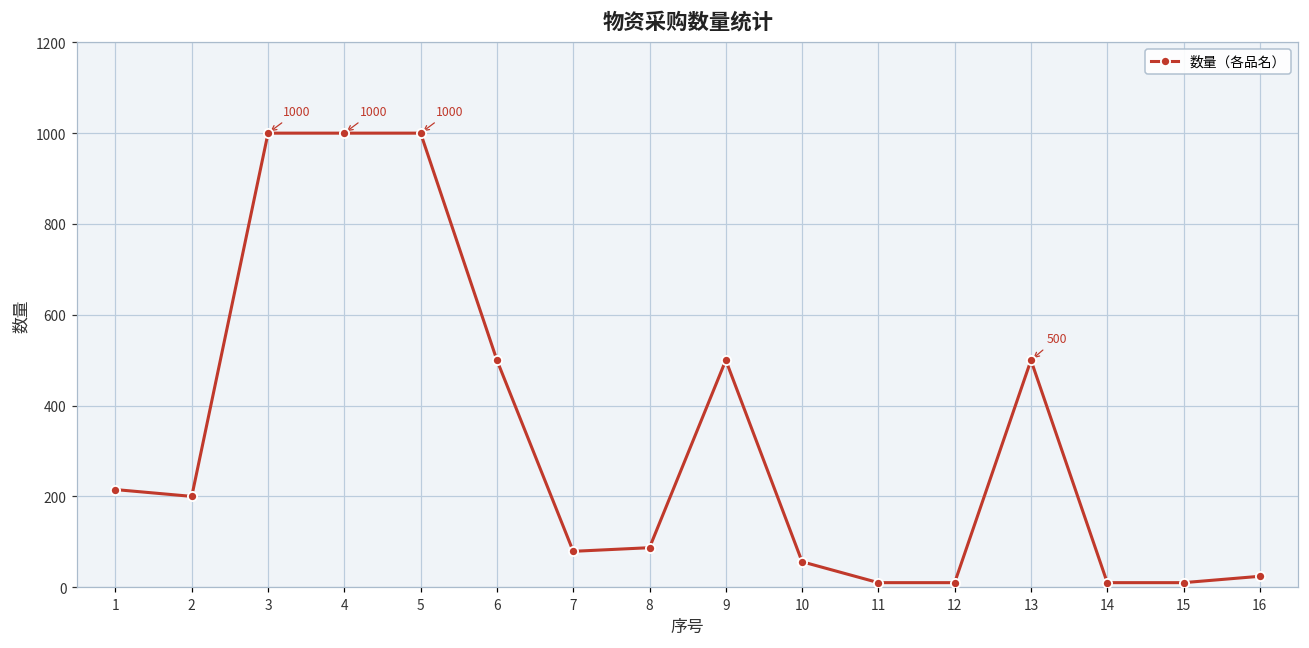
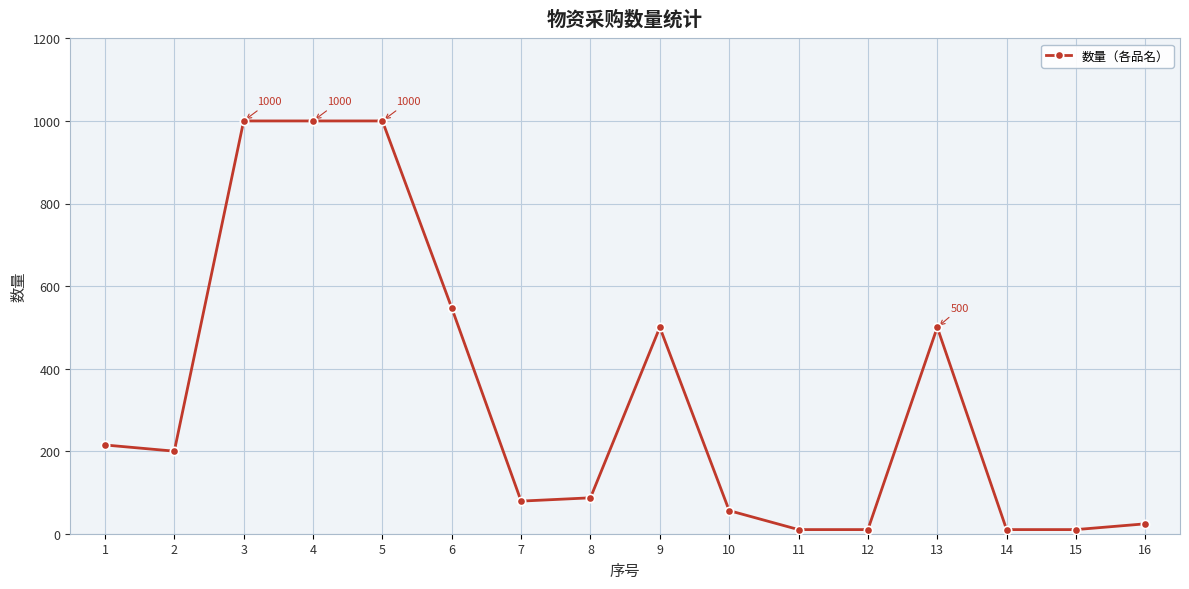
6: 500 -> 550
